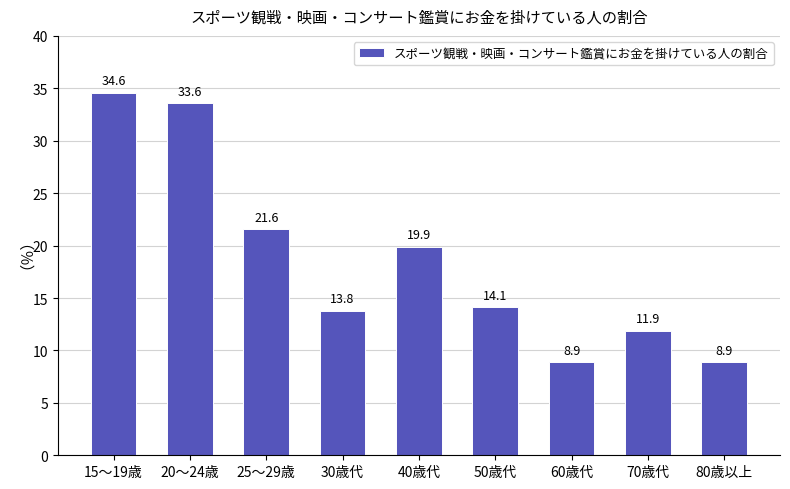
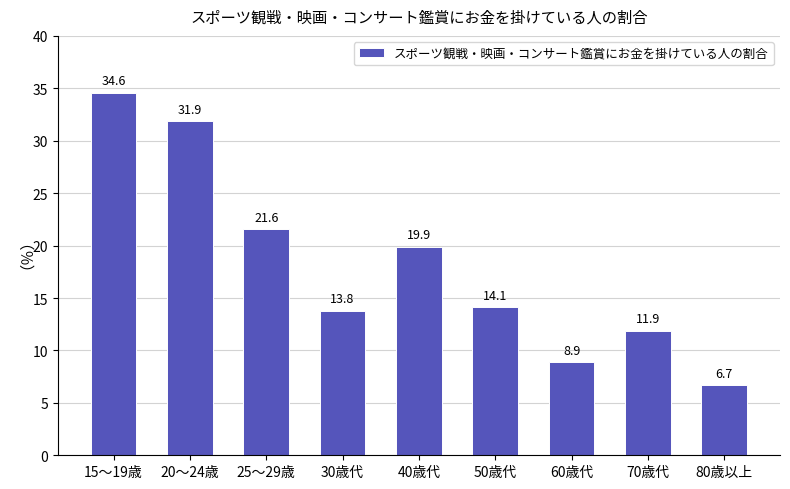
20〜24歳: 33.6 -> 31.9
80歳以上: 8.9 -> 6.7
